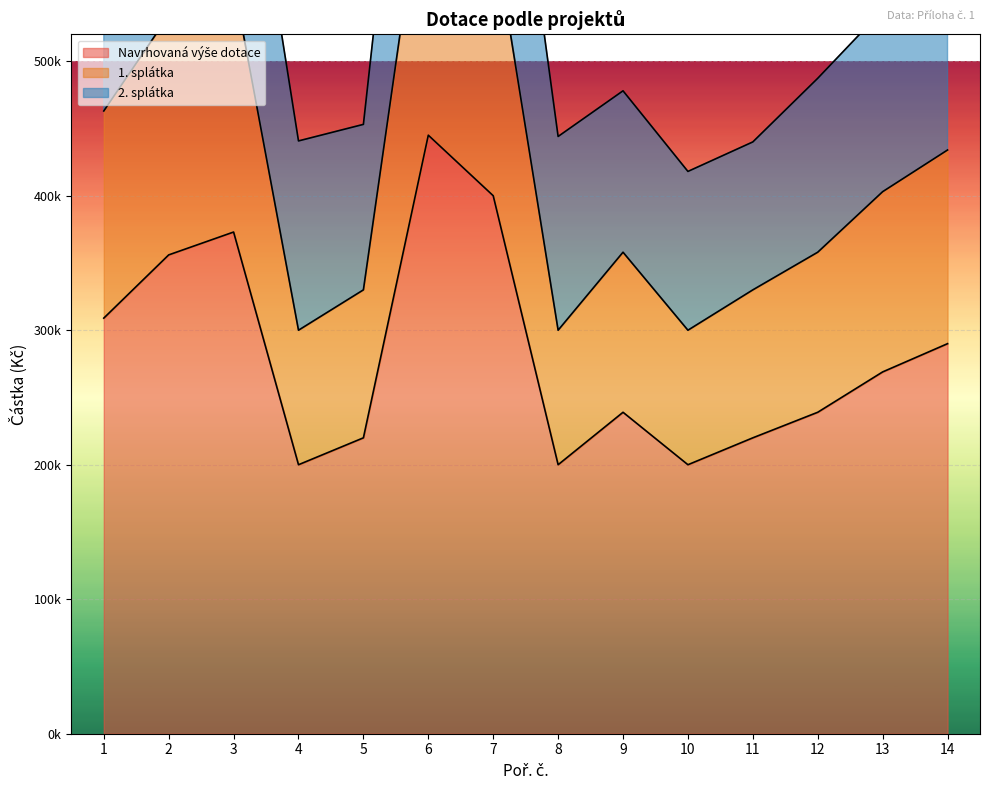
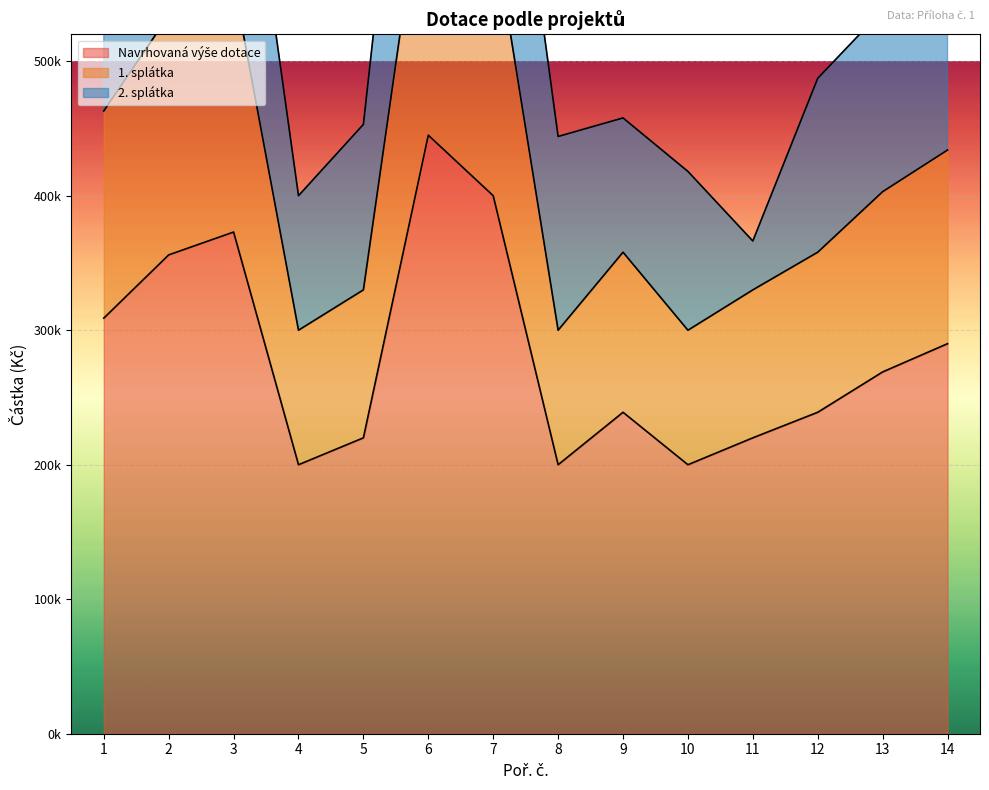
2. splátka, 4: 141000 -> 100000
2. splátka, 9: 120000 -> 100000
2. splátka, 11: 110000 -> 36000
